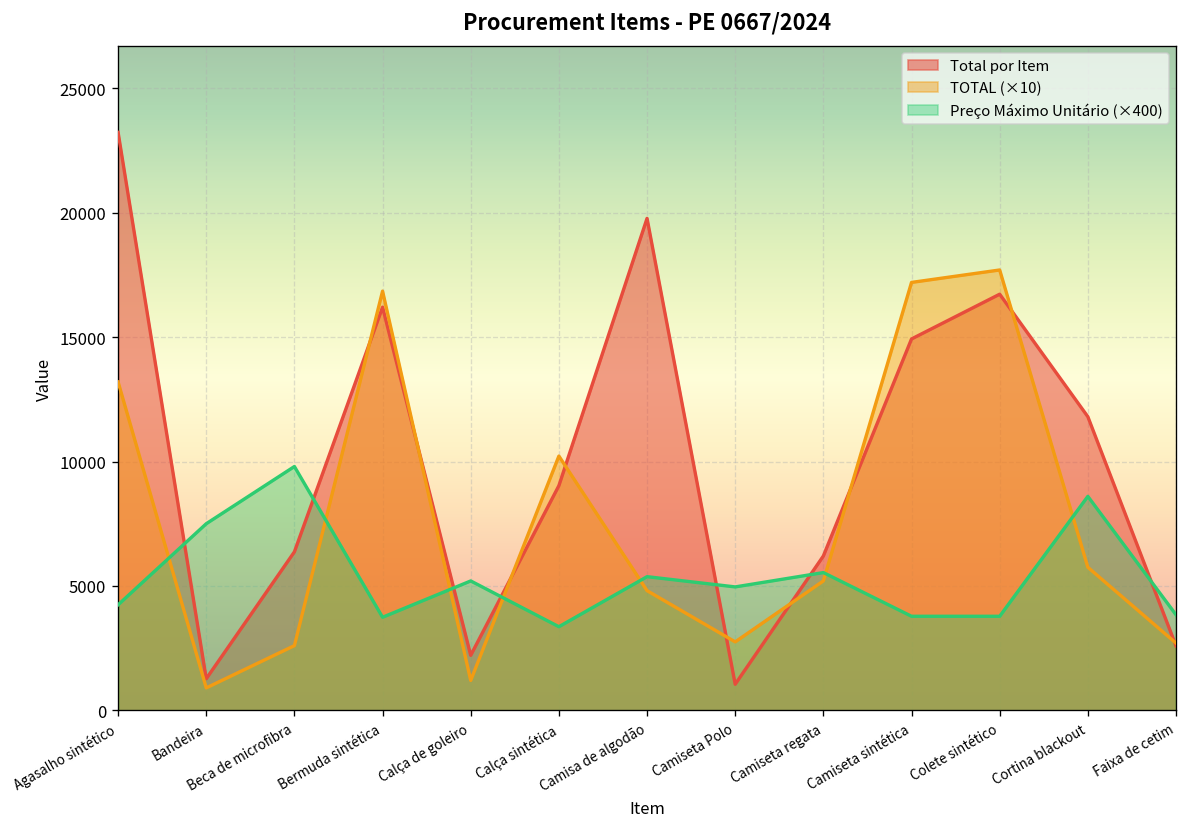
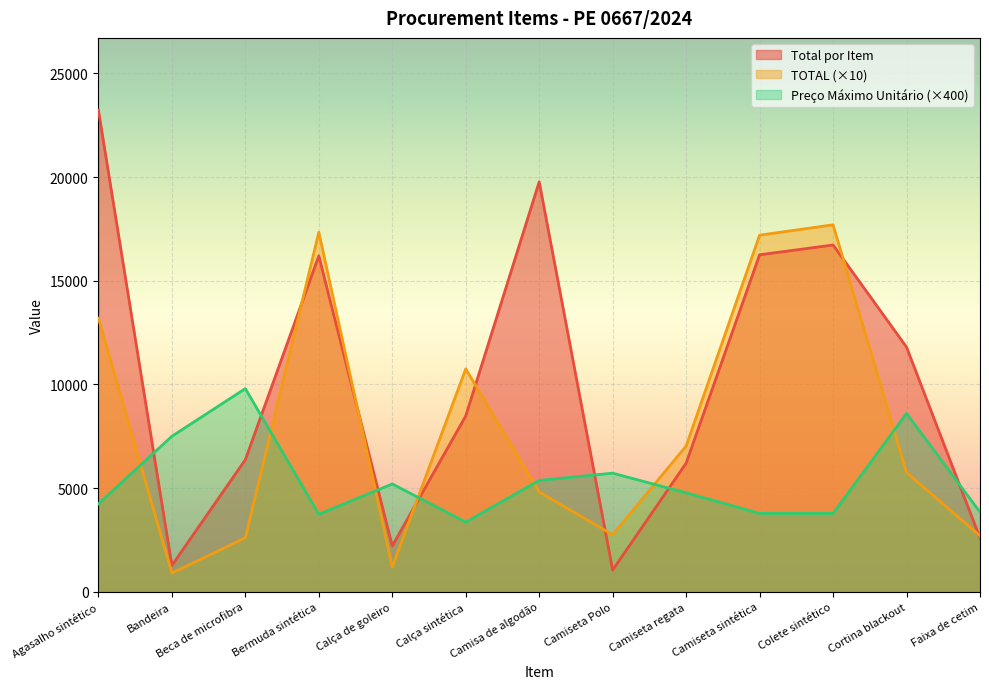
TOTAL (×10), Bermuda sintética: 16900 -> 17300
Total por Item, Calça sintética: 9000 -> 8500
TOTAL (×10), Calça sintética: 10200 -> 10800
Preço Máximo Unitário (×400), Camiseta Polo: 5000 -> 5700
TOTAL (×10), Camiseta regata: 5200 -> 7000
Preço Máximo Unitário (×400), Camiseta regata: 5500 -> 4800
Total por Item, Camiseta sintética: 14900 -> 16300
